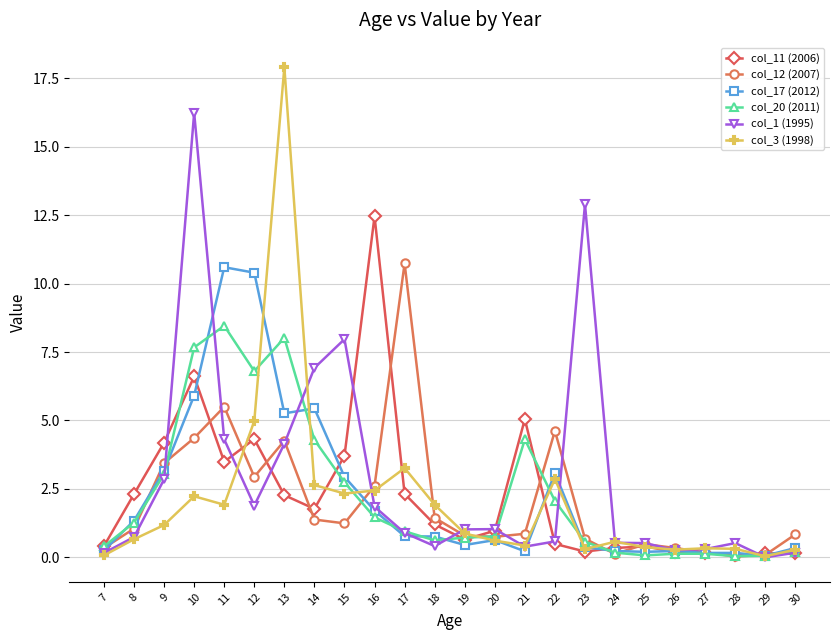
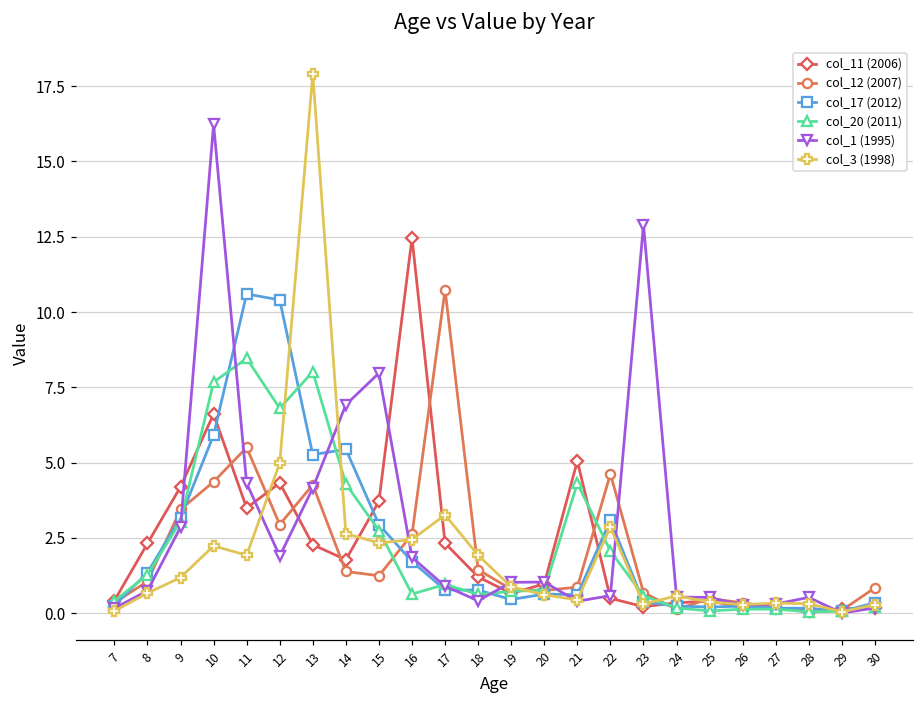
col_20 (2011), 16: 1.5 -> 0.6
col_17 (2012), 21: 0.2 -> 0.6
